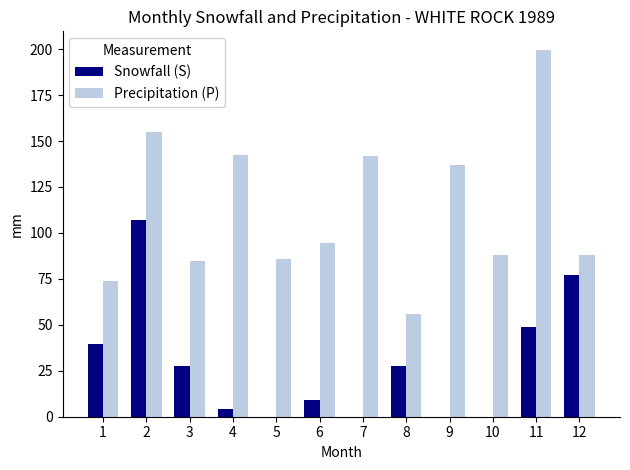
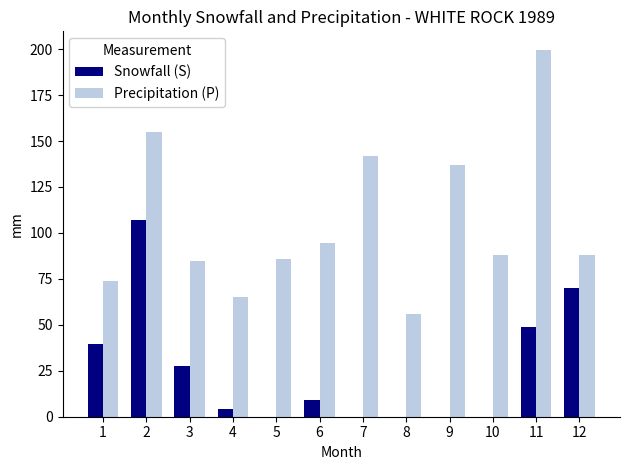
Precipitation (P), 4: 143 -> 65
Snowfall (S), 8: 28 -> 0
Snowfall (S), 12: 77 -> 70
